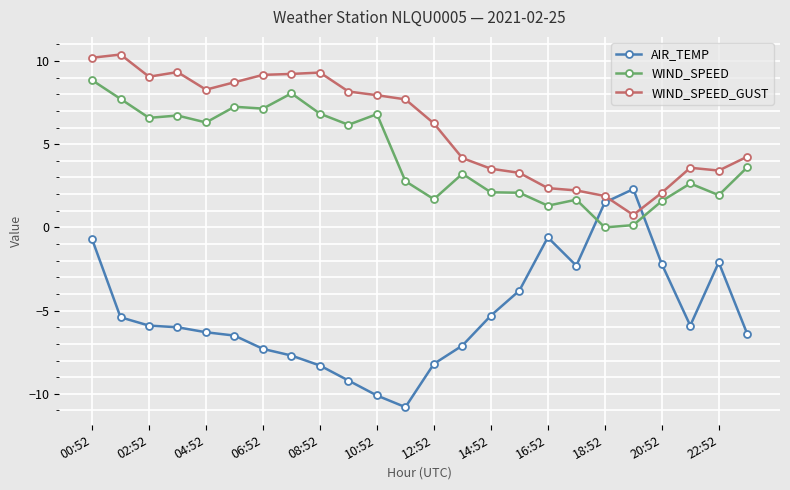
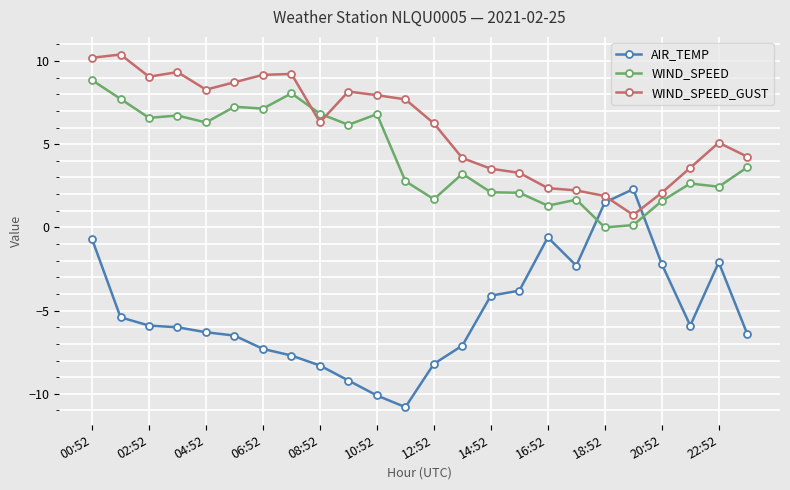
WIND_SPEED_GUST, 08:52: 9.3 -> 6.3
AIR_TEMP, 14:52: -5.3 -> -4.1
WIND_SPEED, 22:52: 1.9 -> 2.4
WIND_SPEED_GUST, 22:52: 3.4 -> 5.1
